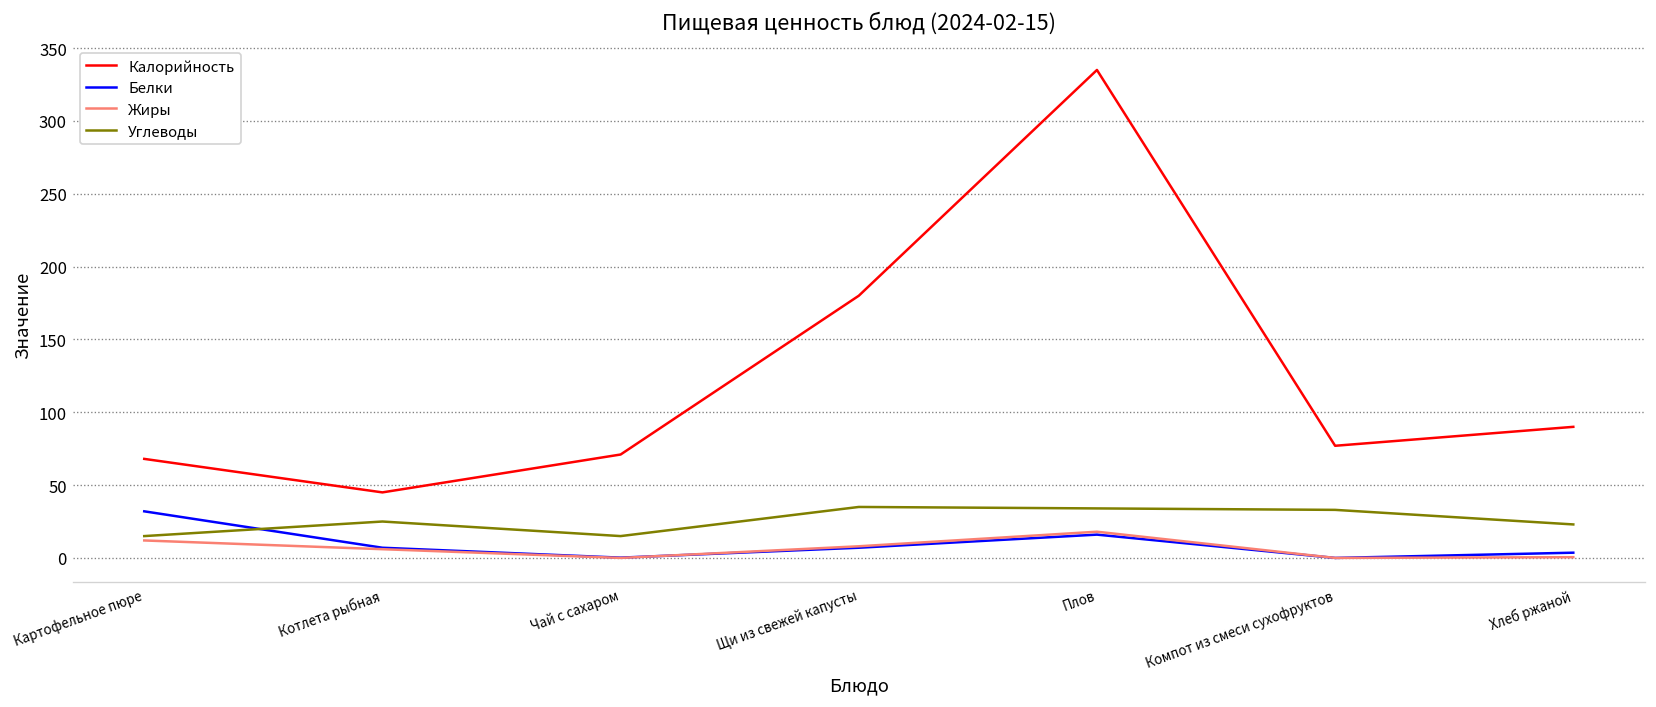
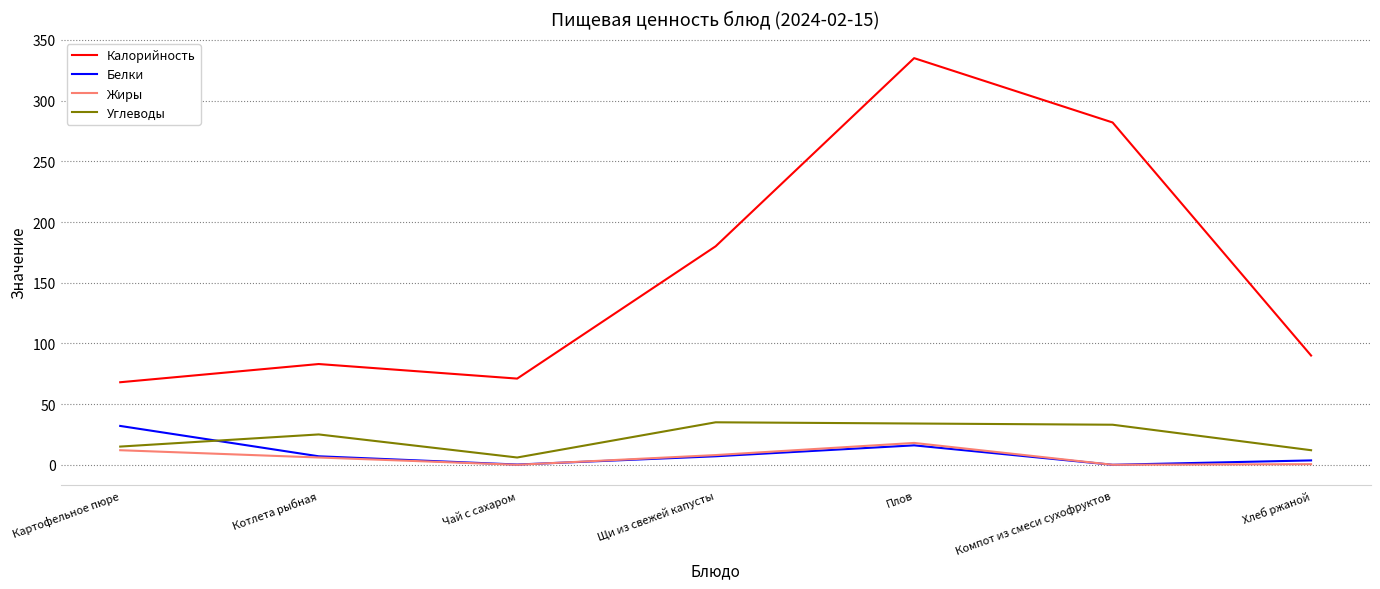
Калорийность, Котлета рыбная: 45 -> 83
Углеводы, Чай с сахаром: 15 -> 6
Калорийность, Компот из смеси сухофруктов: 77 -> 282
Углеводы, Хлеб ржаной: 23 -> 12
